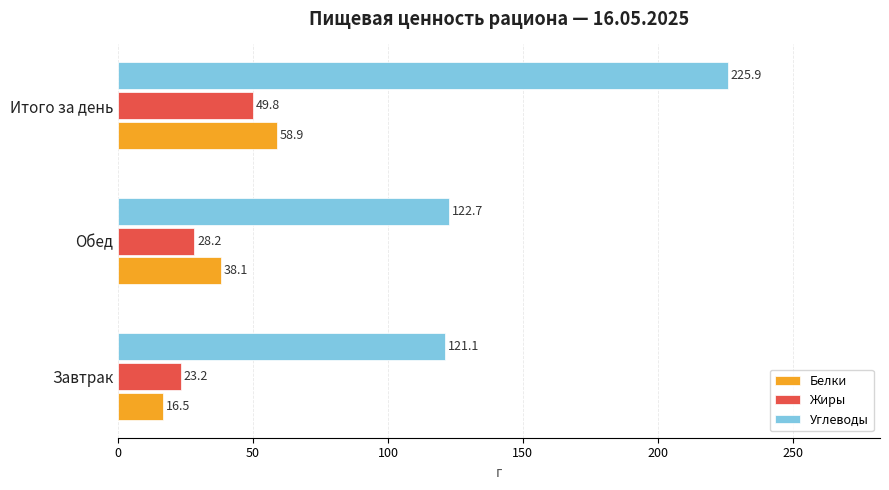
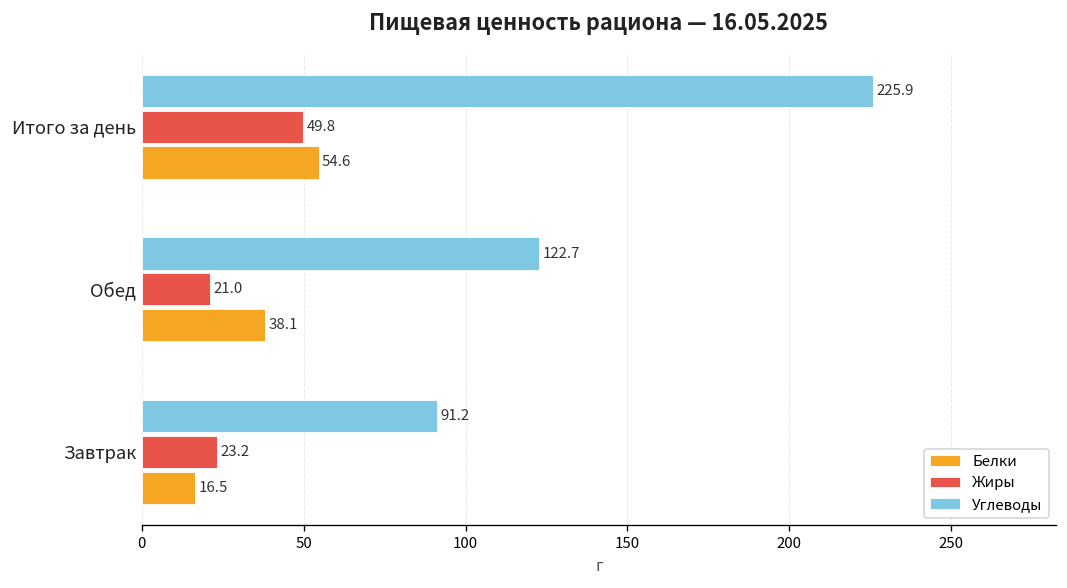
Белки, Итого за день: 58.9 -> 54.6
Жиры, Обед: 28.2 -> 21.0
Углеводы, Завтрак: 121.1 -> 91.2
